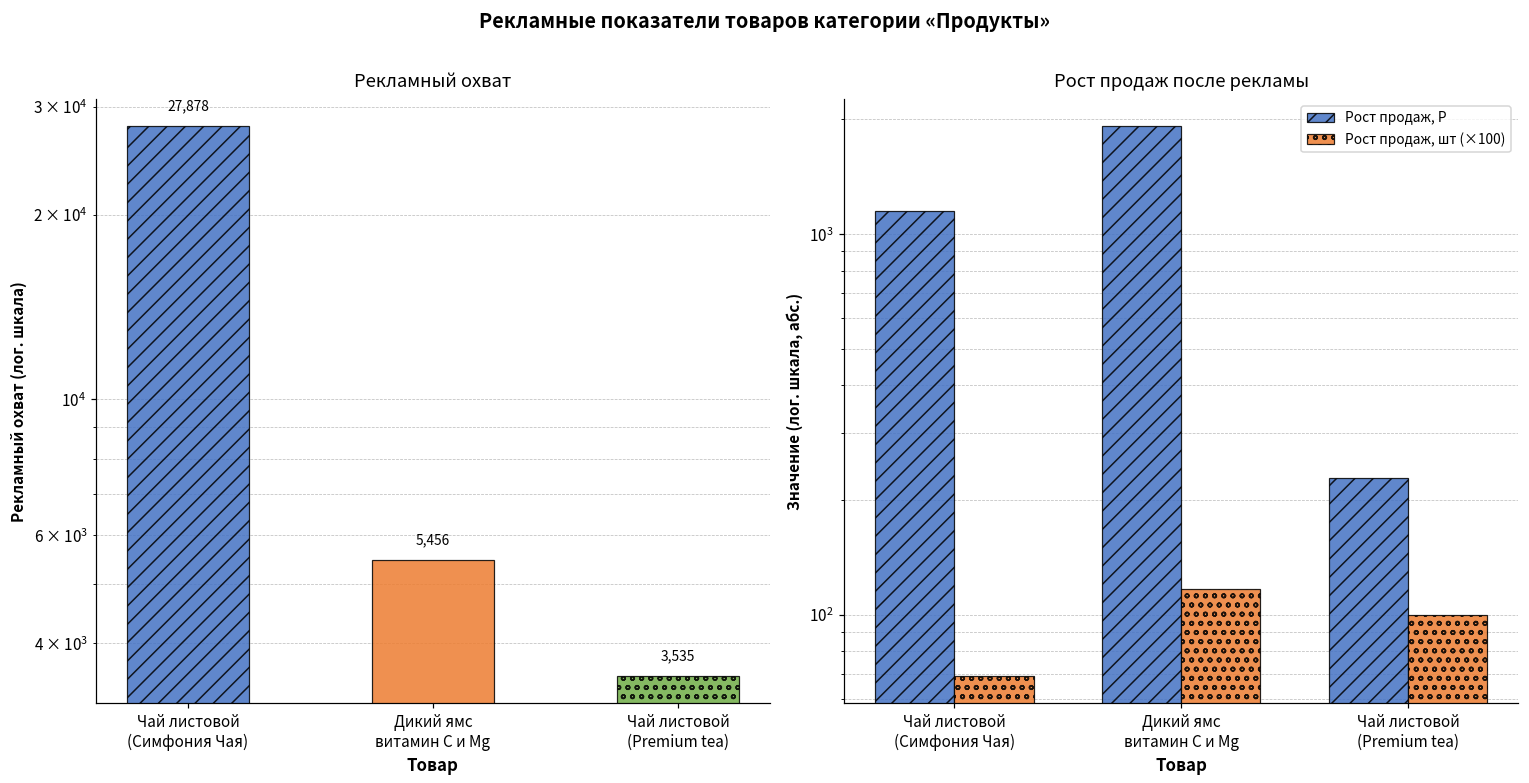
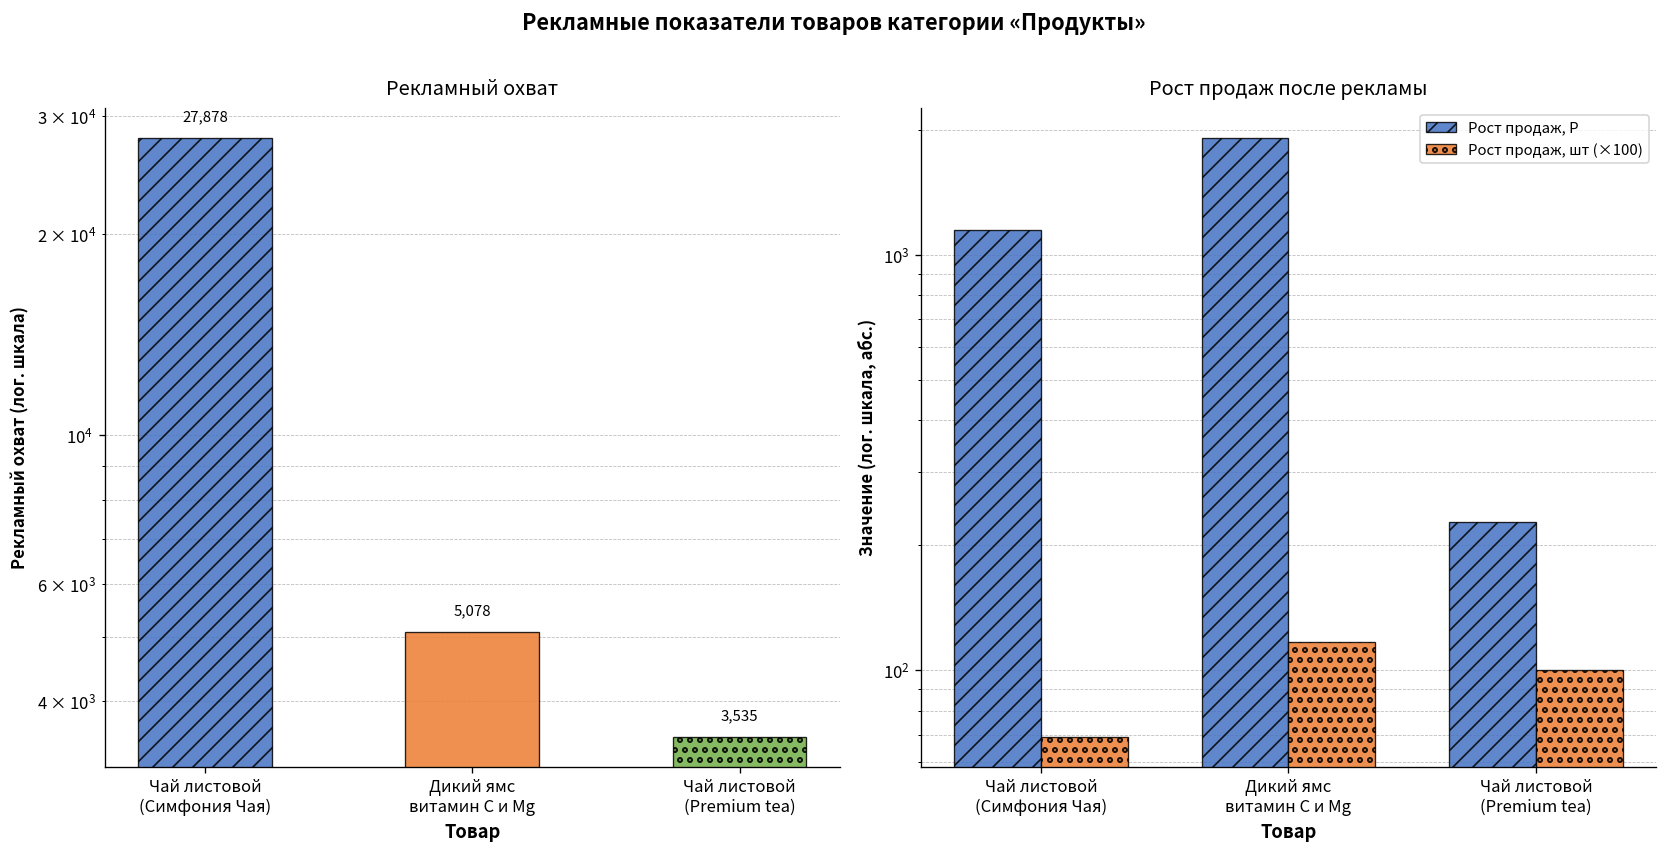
Рекламный охват, Дикий ямс витамин С и Mg: 5,456 -> 5,078
